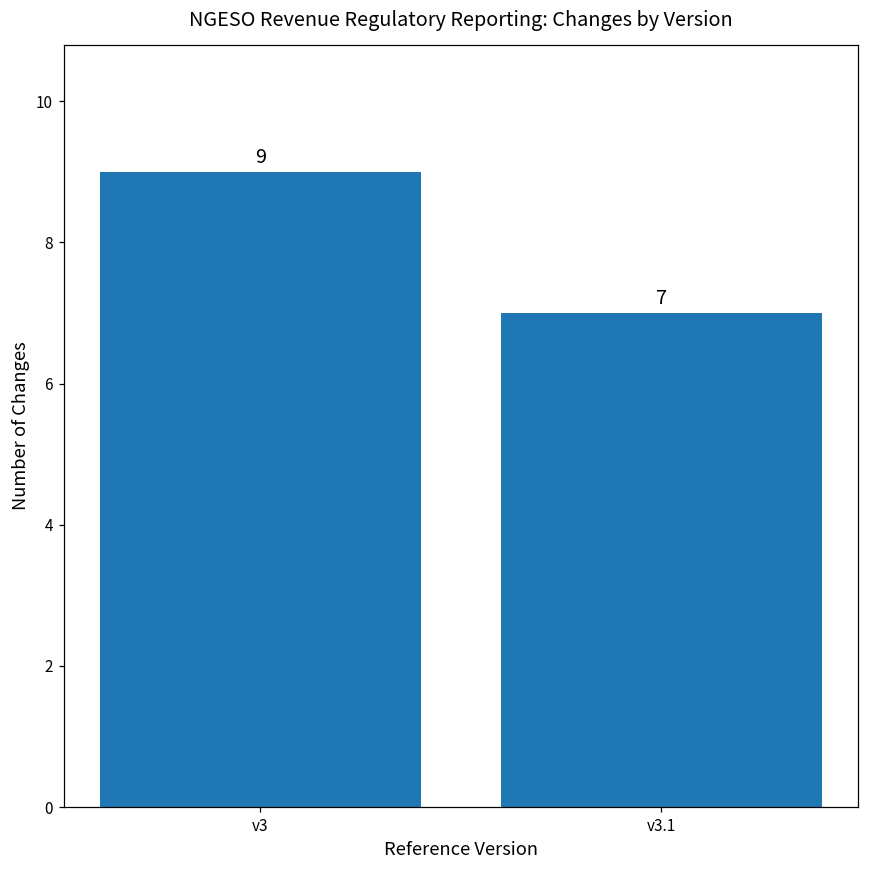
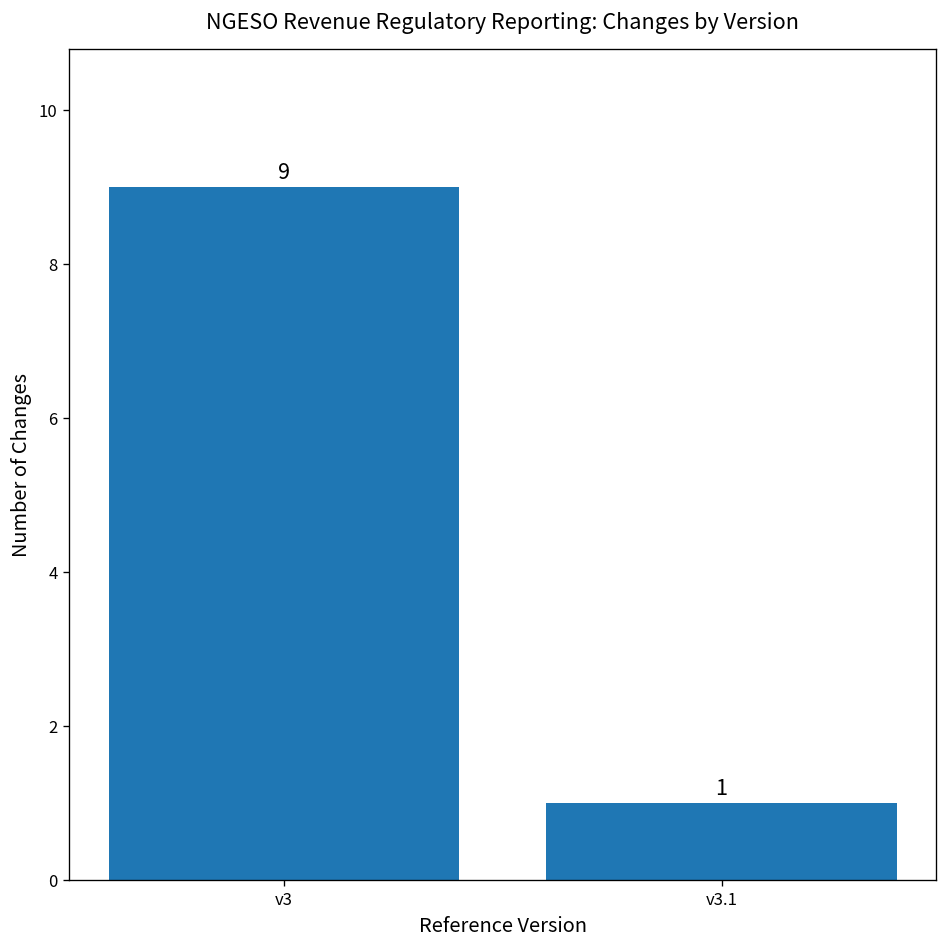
v3.1: 7 -> 1
